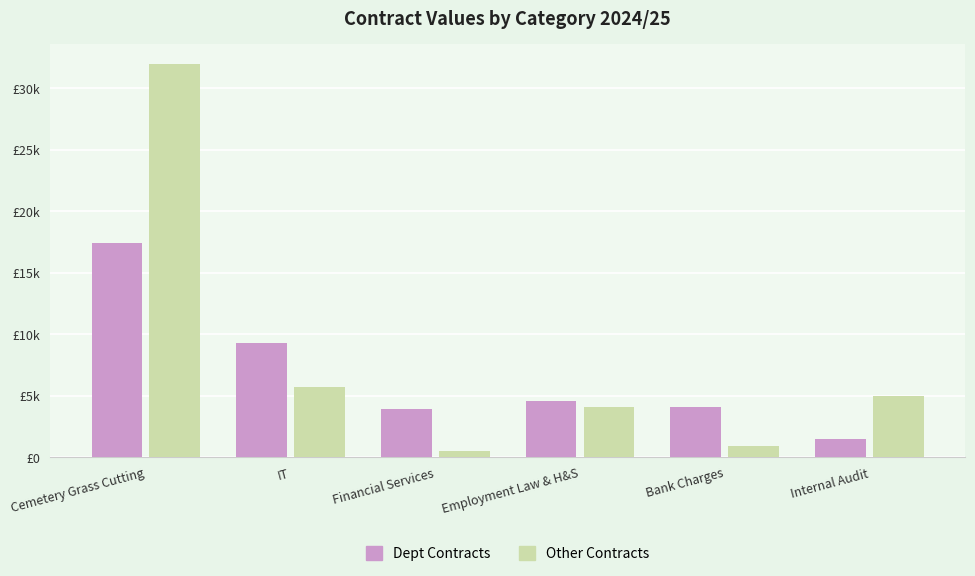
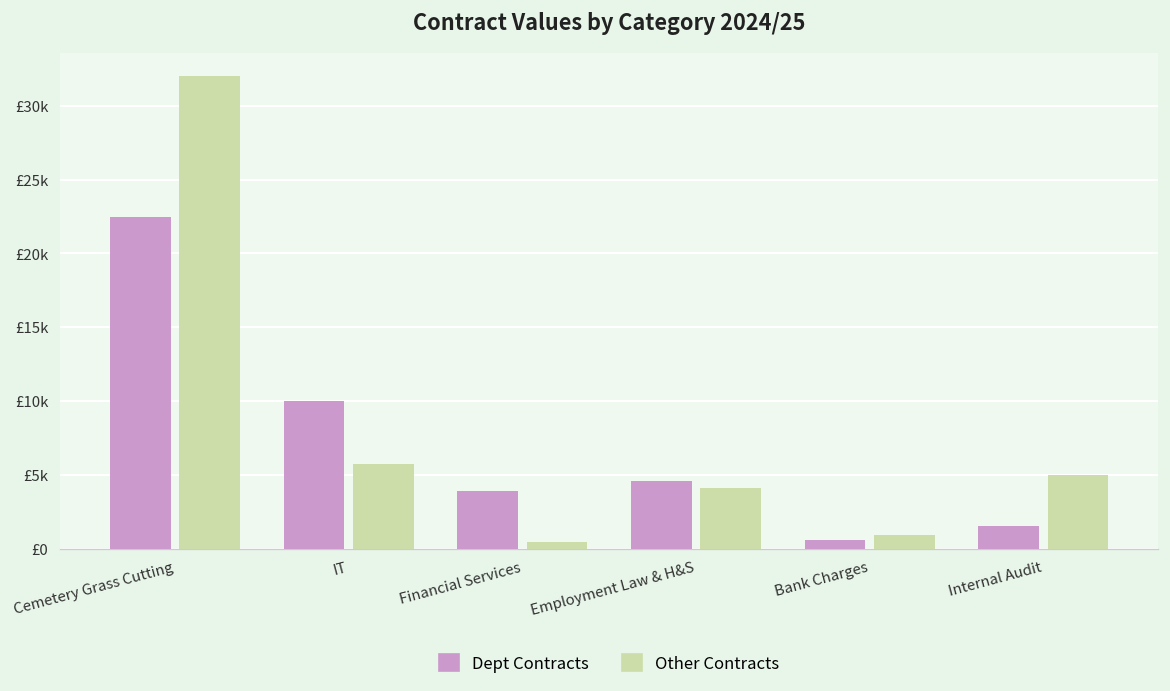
Dept Contracts, Cemetery Grass Cutting: £17500 -> £22500
Dept Contracts, IT: £9300 -> £10000
Dept Contracts, Bank Charges: £4100 -> £600
